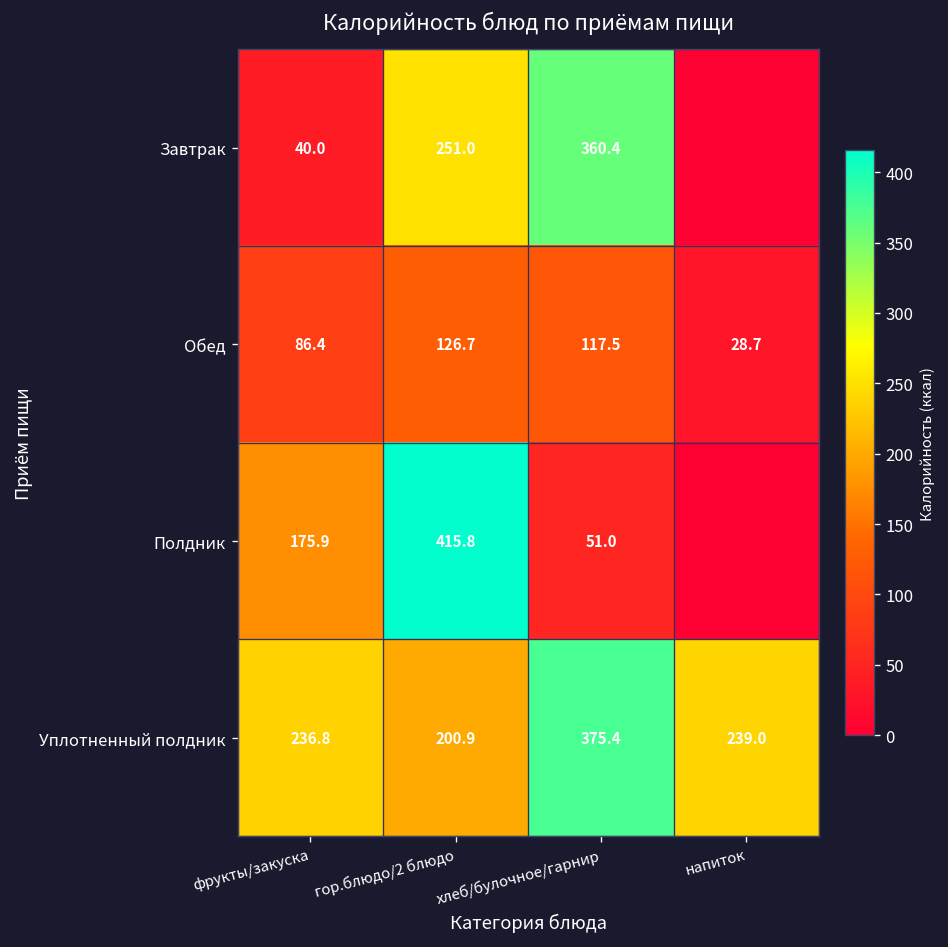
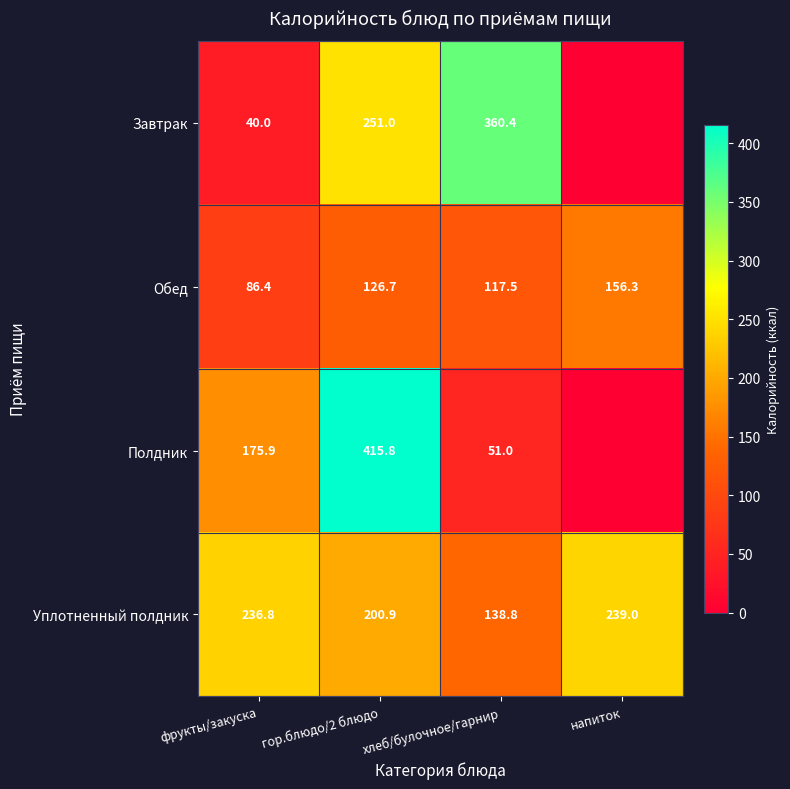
Обед, напиток: 28.7 -> 156.3
Уплотненный полдник, хлеб/булочное/гарнир: 375.4 -> 138.8
